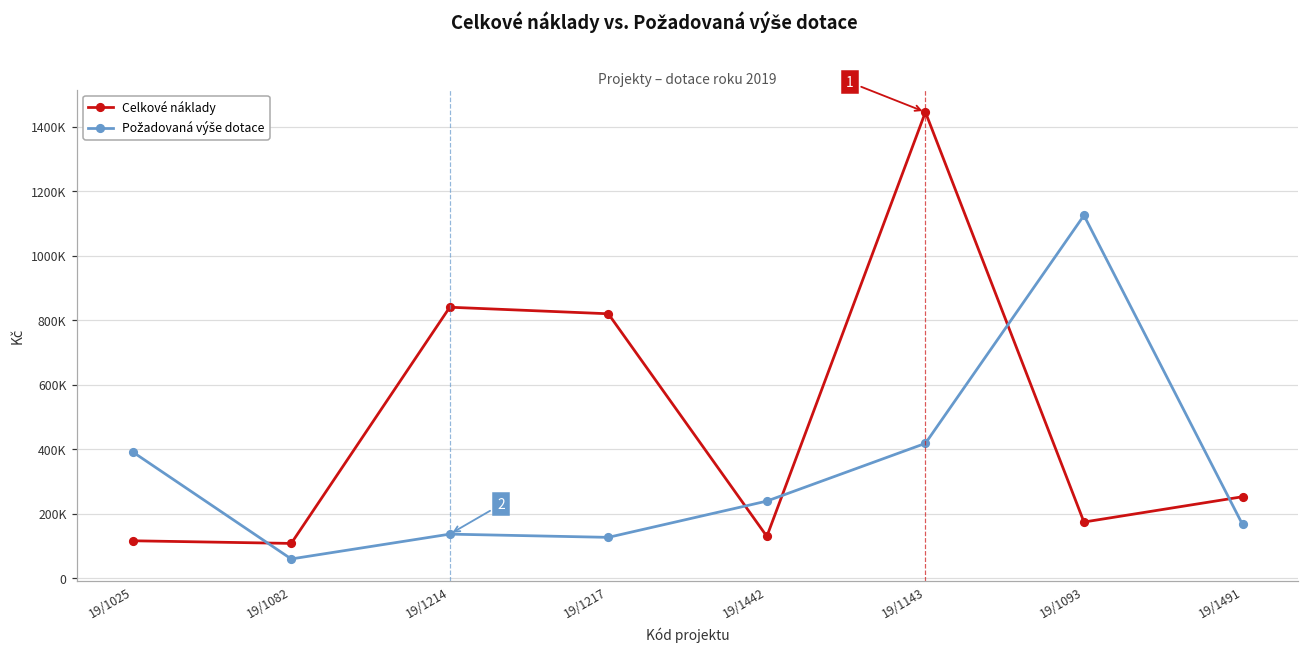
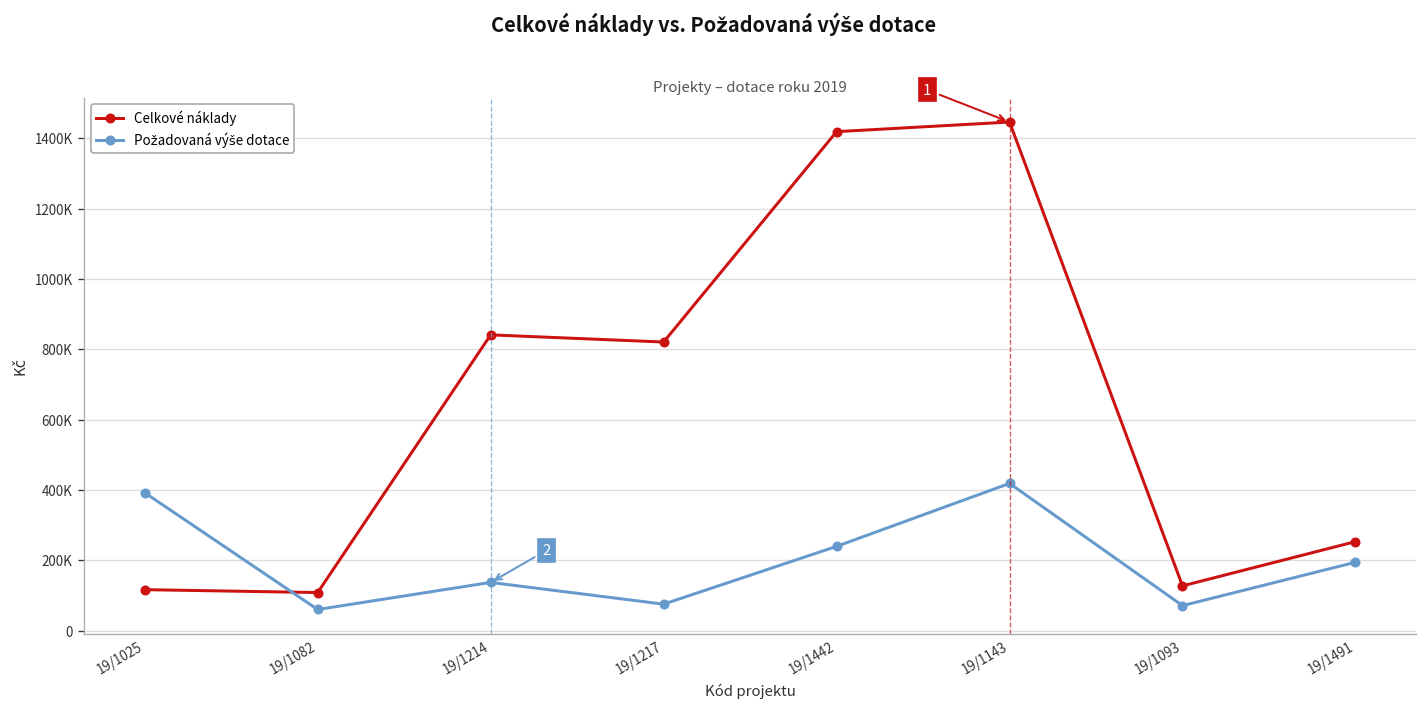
Požadovaná výše dotace, 19/1217: 130000 -> 80000
Celkové náklady, 19/1442: 130000 -> 1420000
Celkové náklady, 19/1093: 170000 -> 130000
Požadovaná výše dotace, 19/1093: 1130000 -> 70000
Požadovaná výše dotace, 19/1491: 170000 -> 190000
